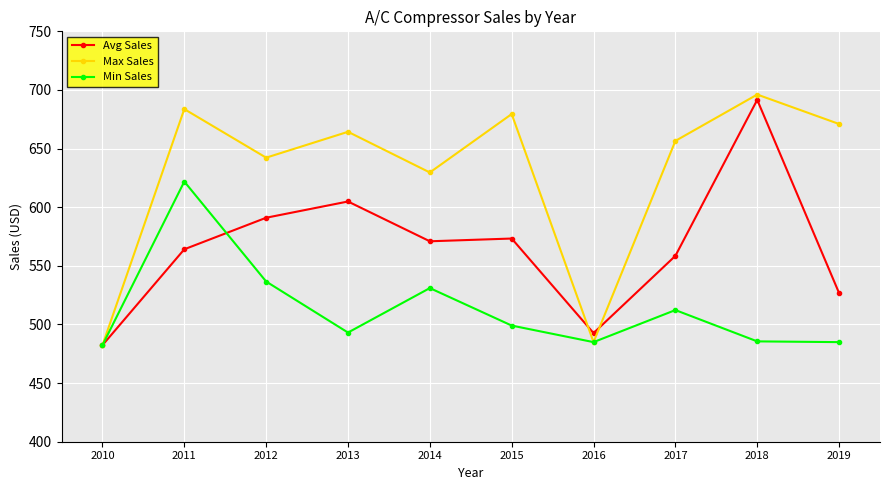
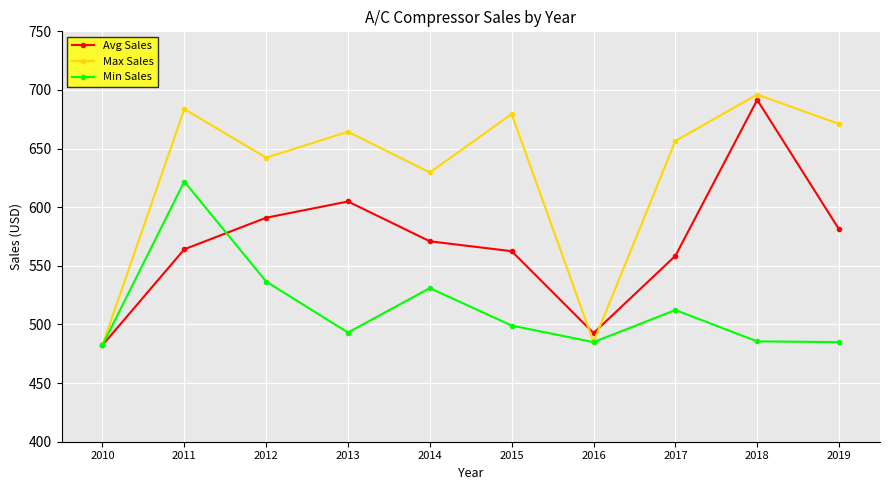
Avg Sales, 2015: 573 -> 562
Avg Sales, 2019: 527 -> 581
